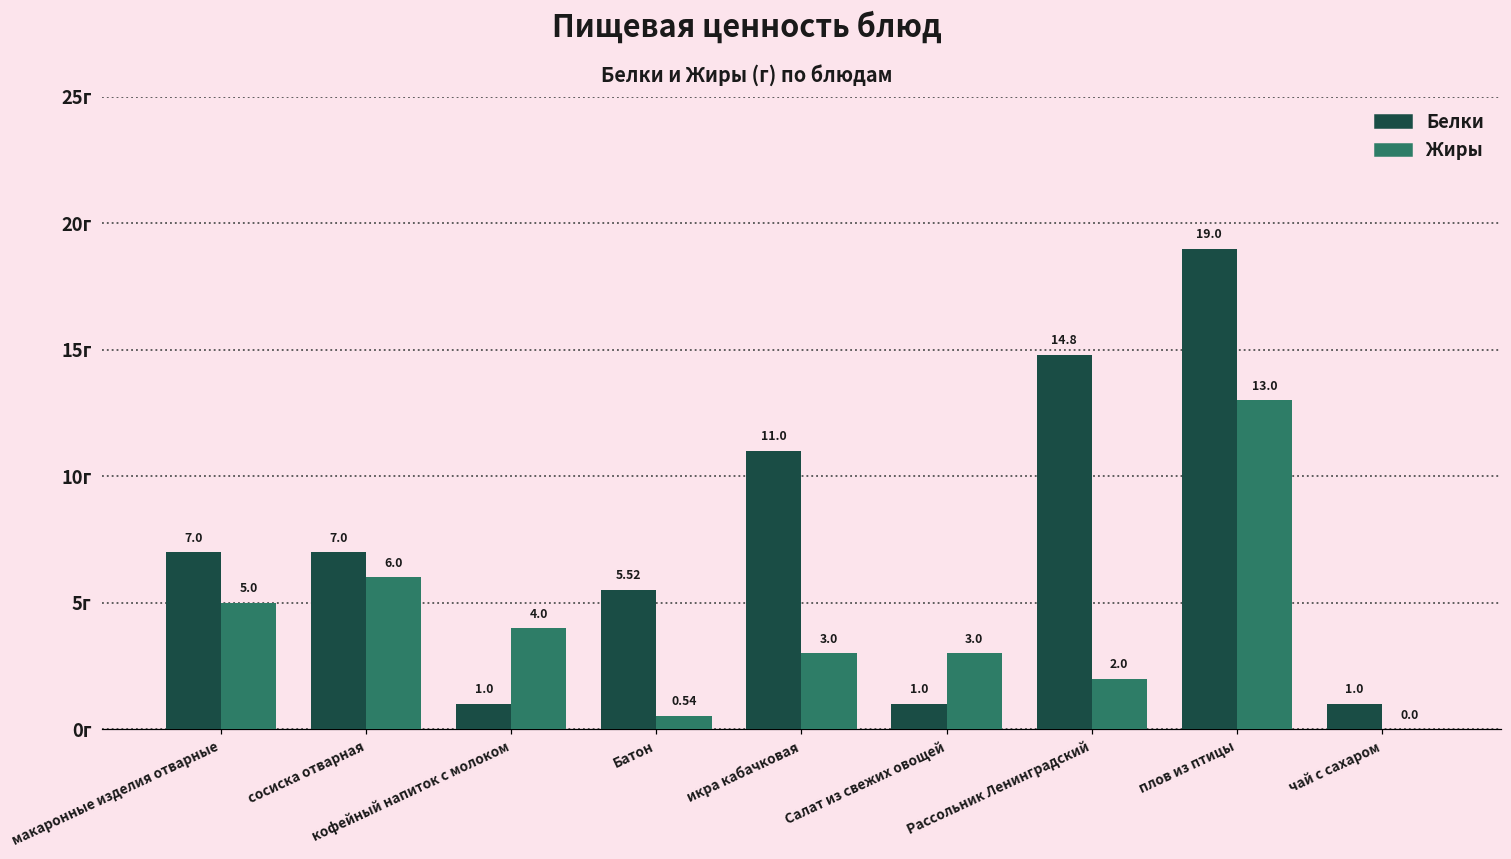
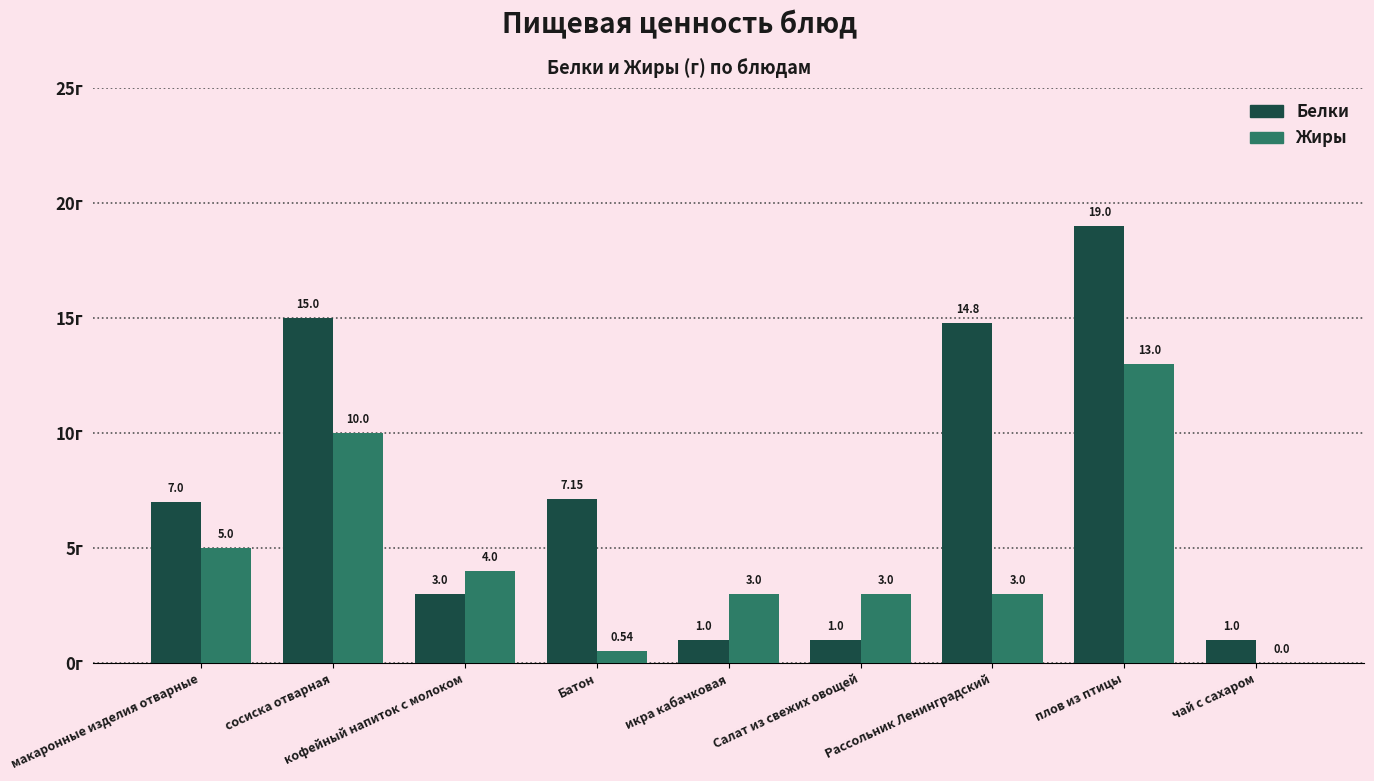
Белки, сосиска отварная: 7.0 -> 15.0
Жиры, сосиска отварная: 6.0 -> 10.0
Белки, кофейный напиток с молоком: 1.0 -> 3.0
Белки, Батон: 5.52 -> 7.15
Белки, икра кабачковая: 11.0 -> 1.0
Жиры, Рассольник Ленинградский: 2.0 -> 3.0
